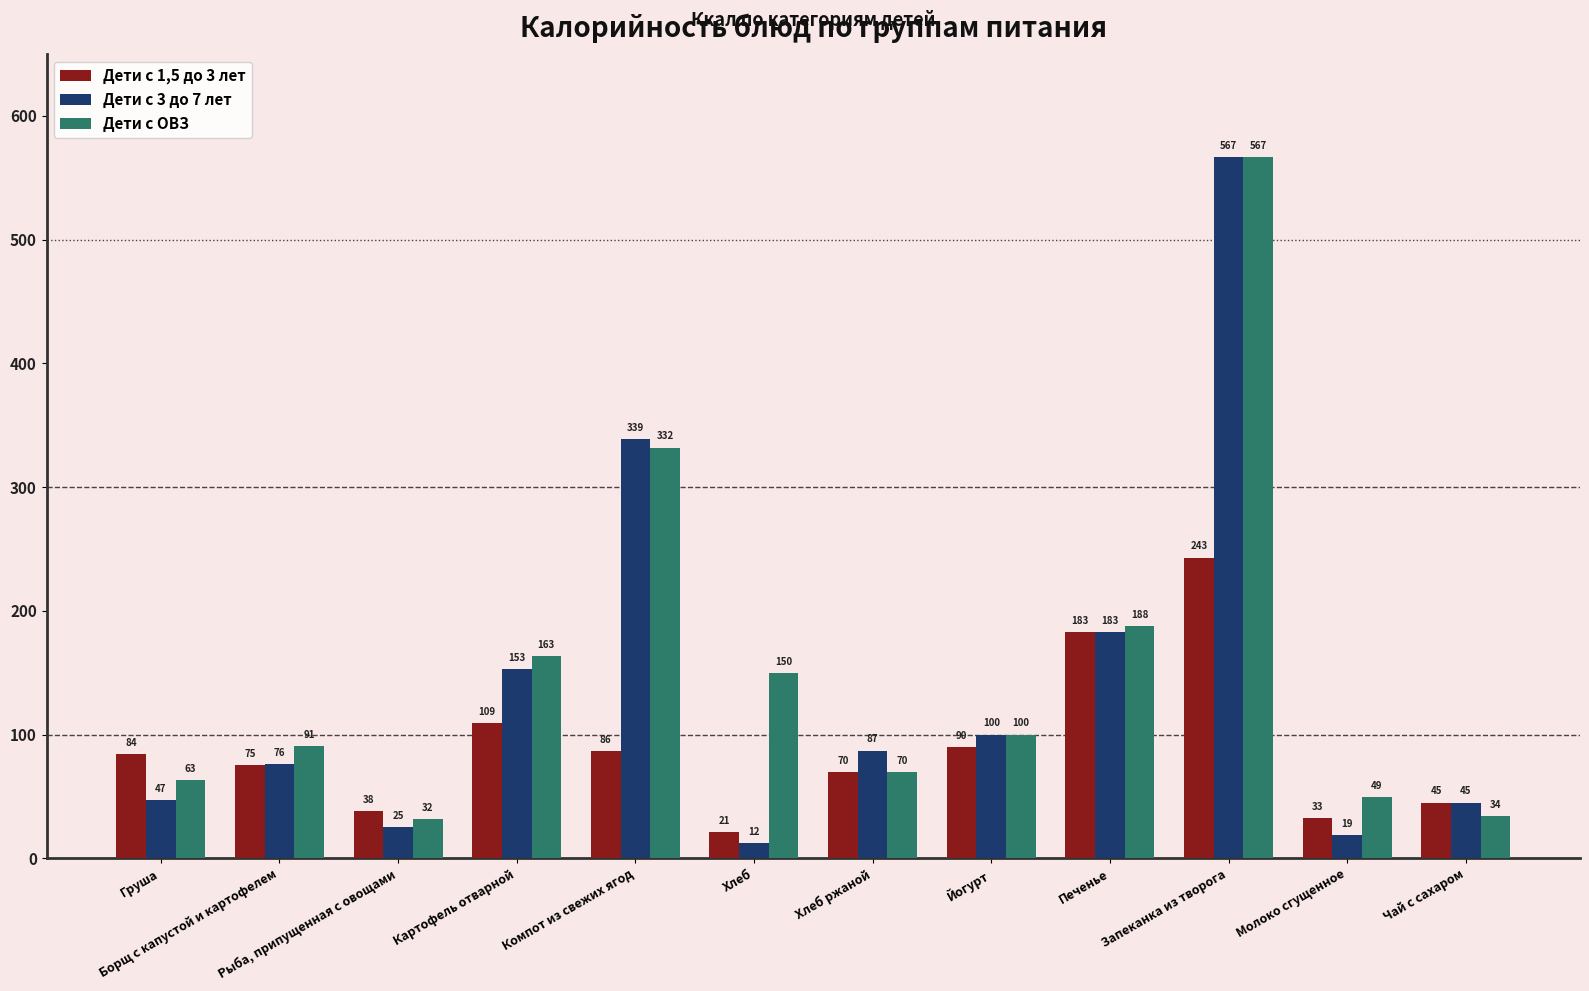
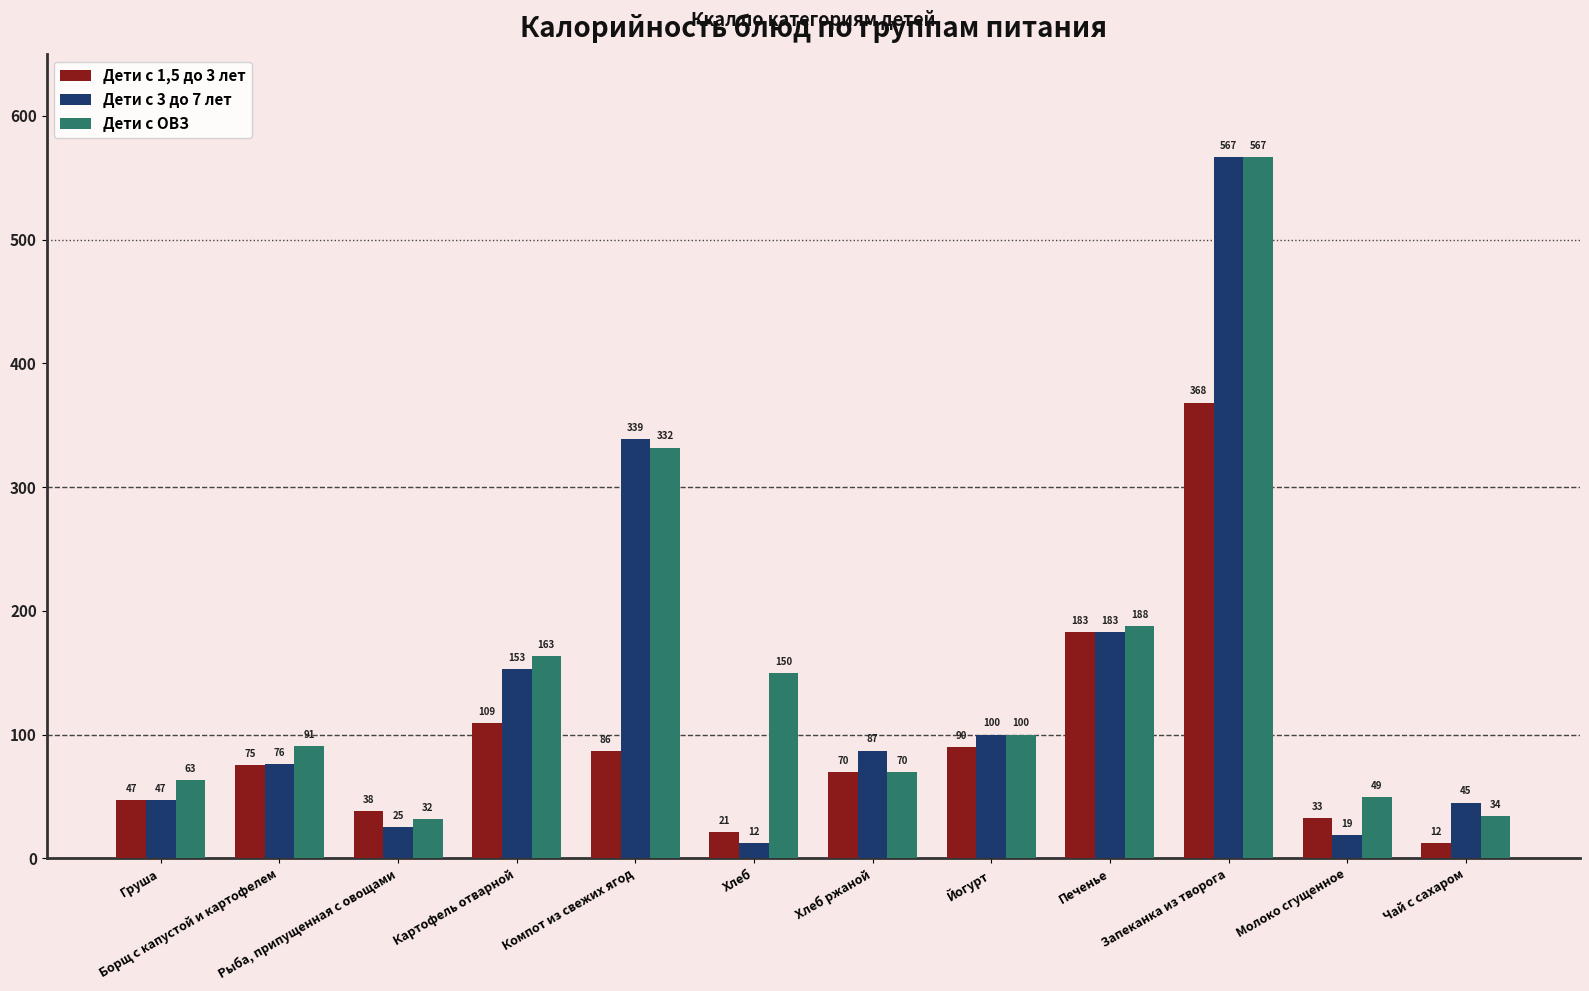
Дети с 1,5 до 3 лет, Груша: 84 -> 47
Дети с 1,5 до 3 лет, Запеканка из творога: 243 -> 368
Дети с 1,5 до 3 лет, Чай с сахаром: 45 -> 12
